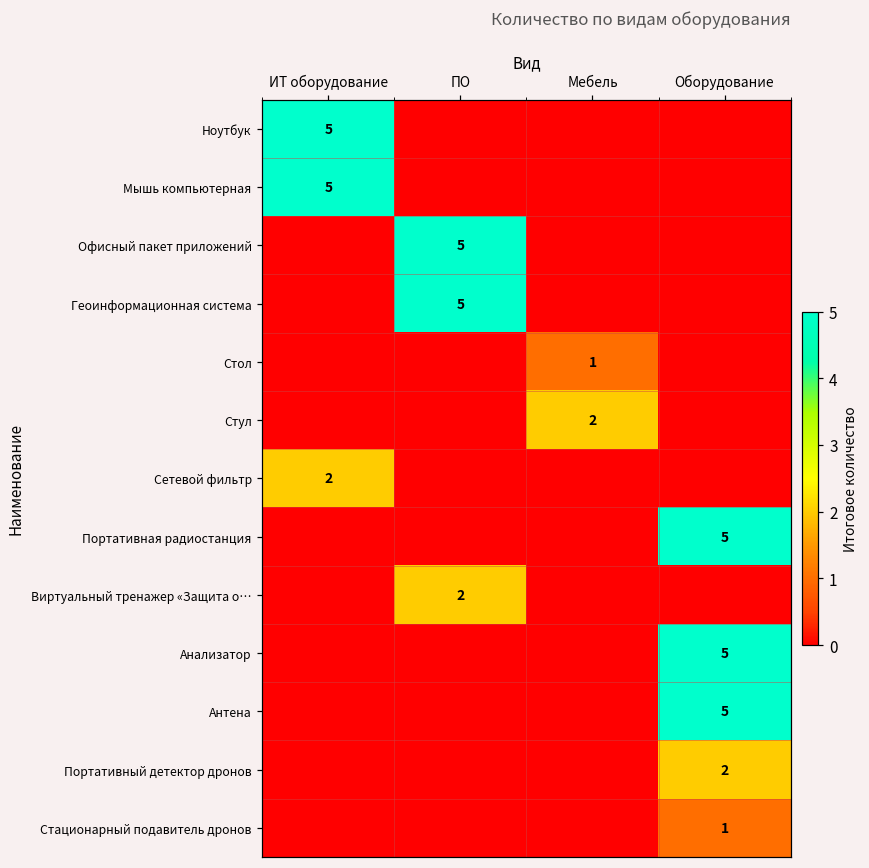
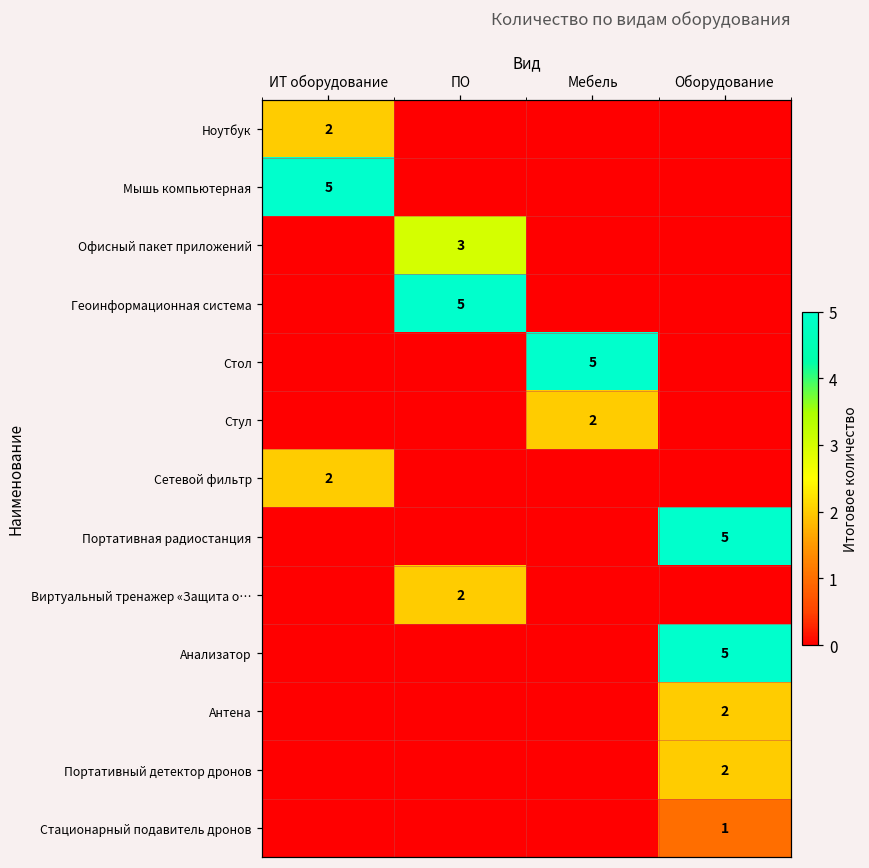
Ноутбук, ИТ оборудование: 5 -> 2
Офисный пакет приложений, ПО: 5 -> 3
Стол, Мебель: 1 -> 5
Антена, Оборудование: 5 -> 2
